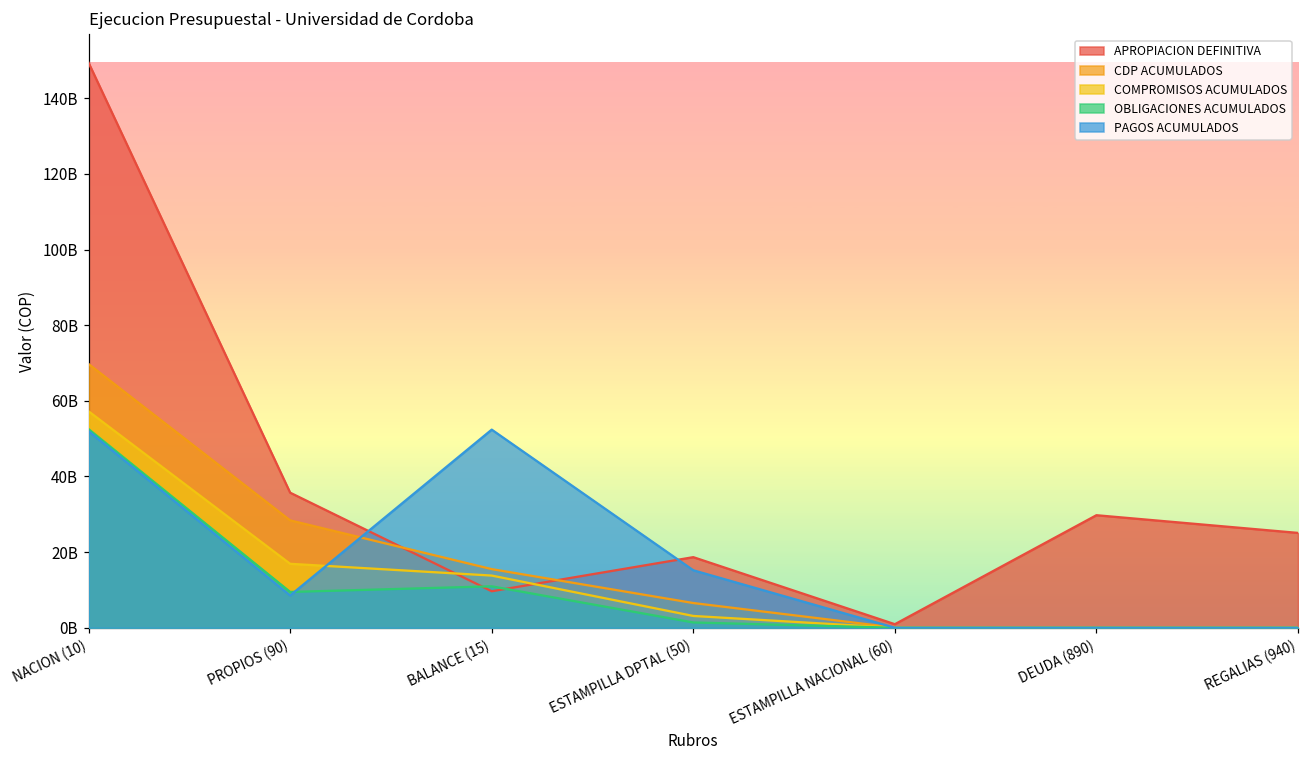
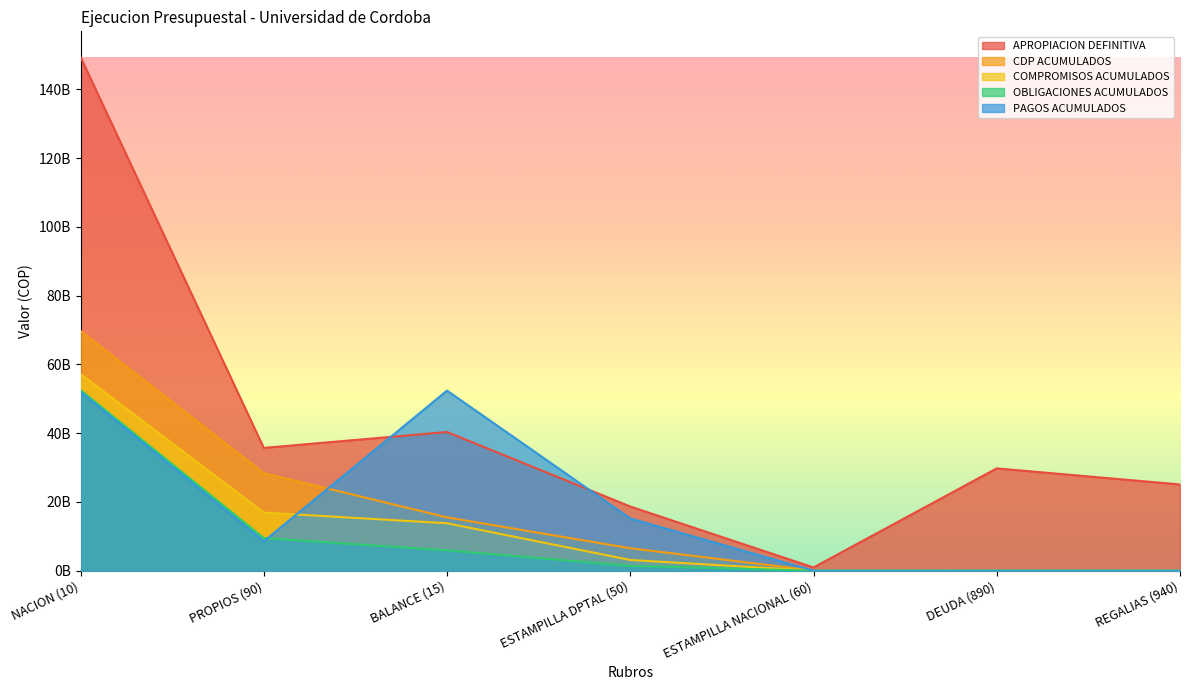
APROPIACION DEFINITIVA, BALANCE (15): 10000000000 -> 40000000000
OBLIGACIONES ACUMULADOS, BALANCE (15): 11000000000 -> 6000000000
